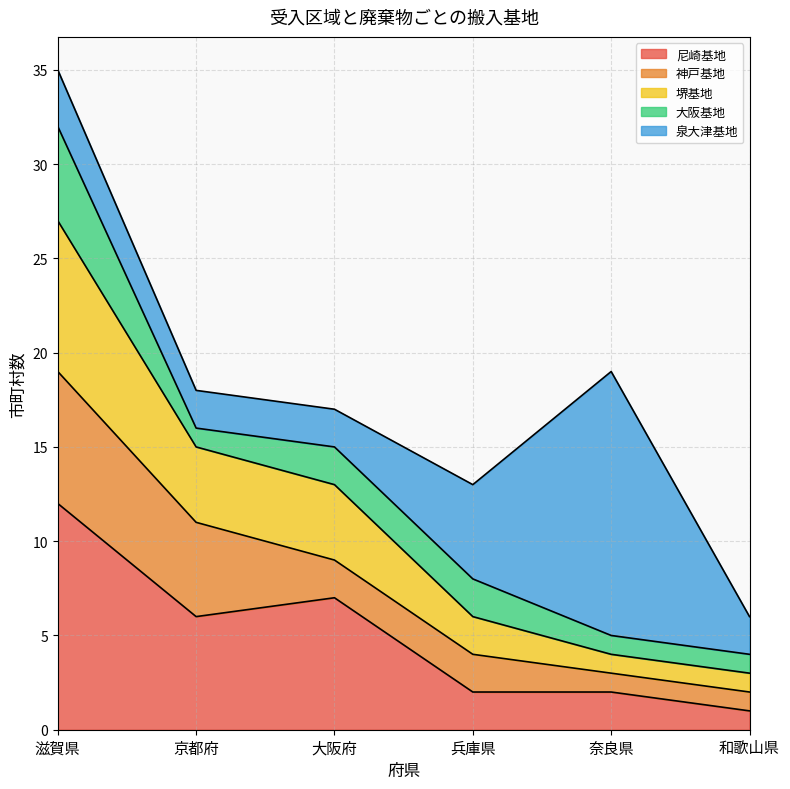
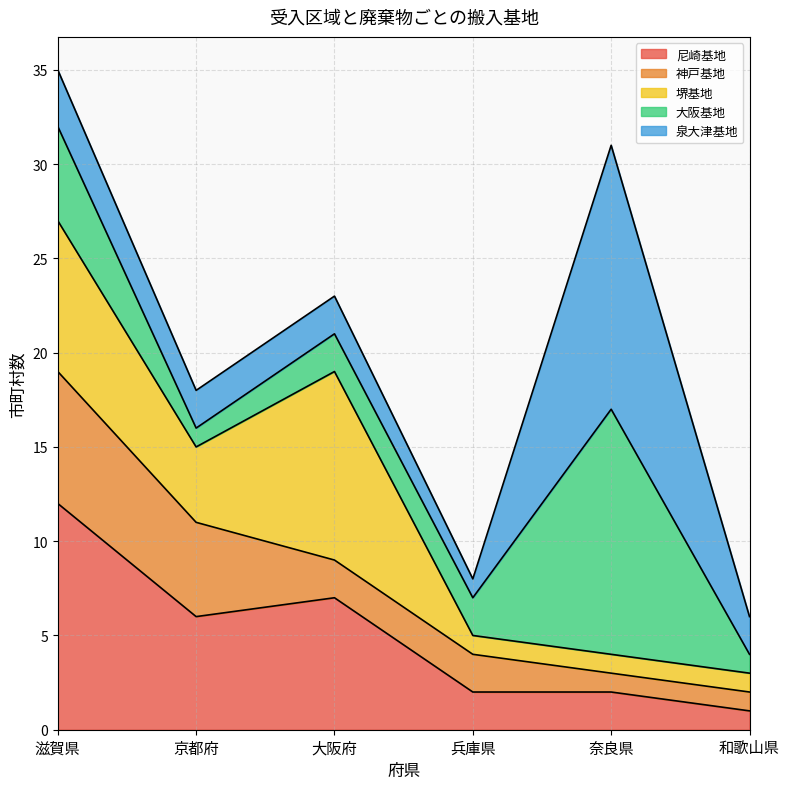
堺基地, 大阪府: 4 -> 10
堺基地, 兵庫県: 2 -> 1
泉大津基地, 兵庫県: 5 -> 1
大阪基地, 奈良県: 1 -> 13
